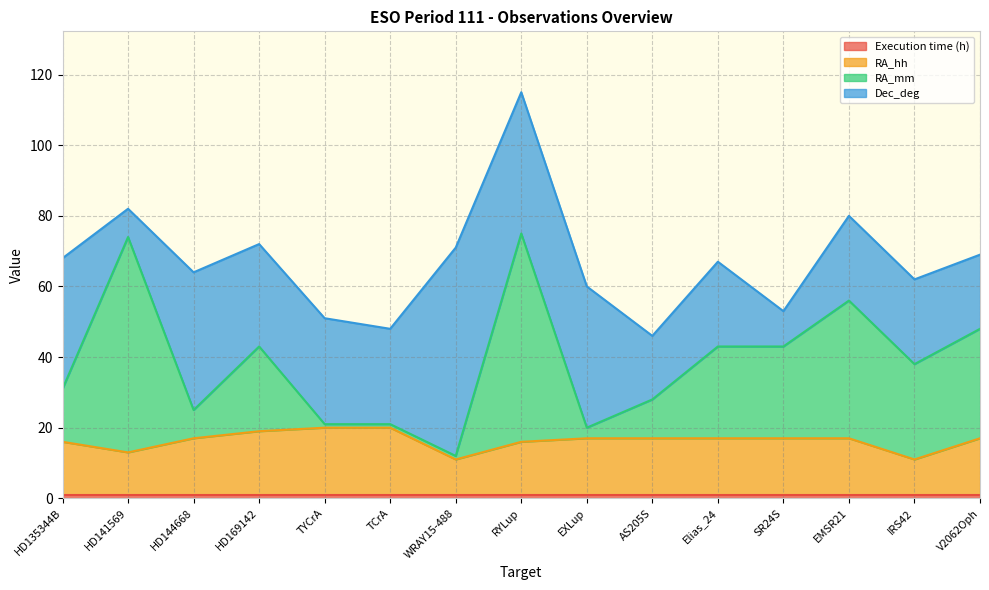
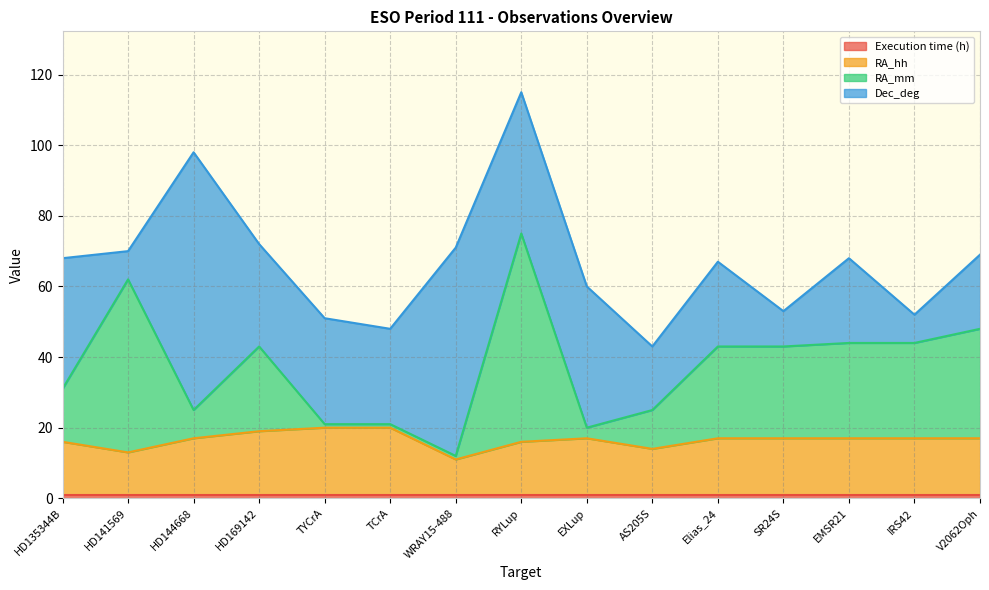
RA_mm, HD141569: 61 -> 49
Dec_deg, HD144668: 39 -> 73
RA_hh, AS205S: 17 -> 14
RA_mm, EMSR21: 39 -> 27
RA_hh, IRS42: 11 -> 17
Dec_deg, IRS42: 24 -> 8
